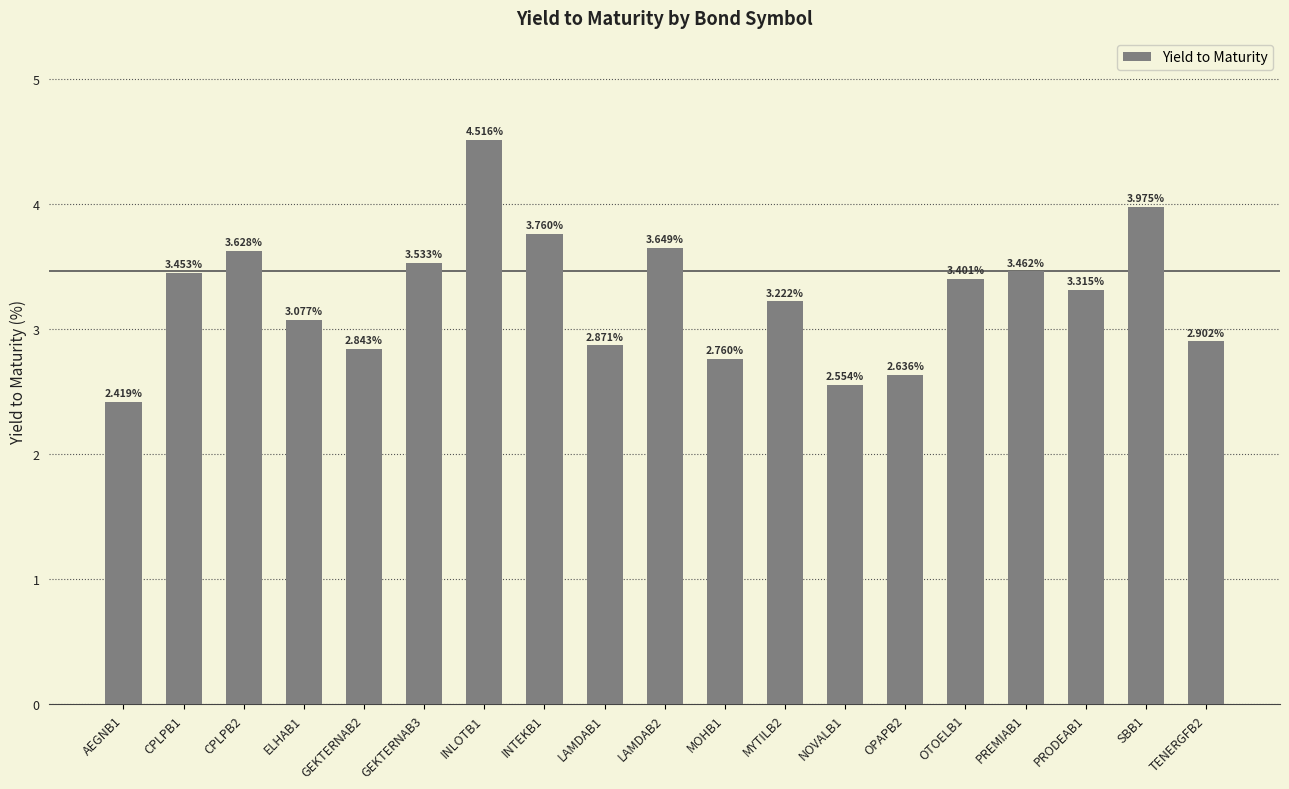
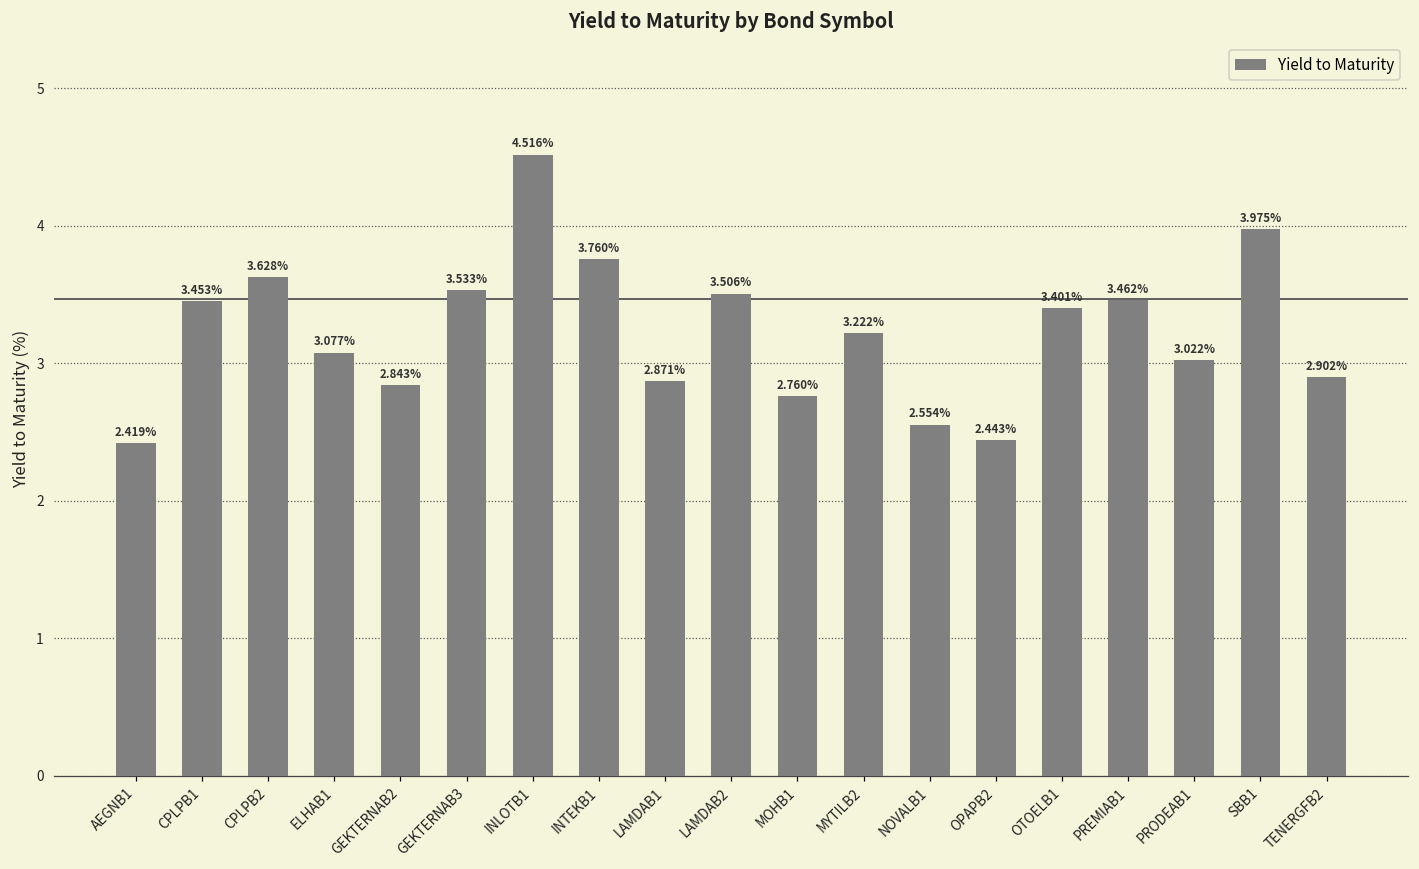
LAMDAB2: 3.649% -> 3.506%
OPAPB2: 2.636% -> 2.443%
PRODEAB1: 3.315% -> 3.022%
